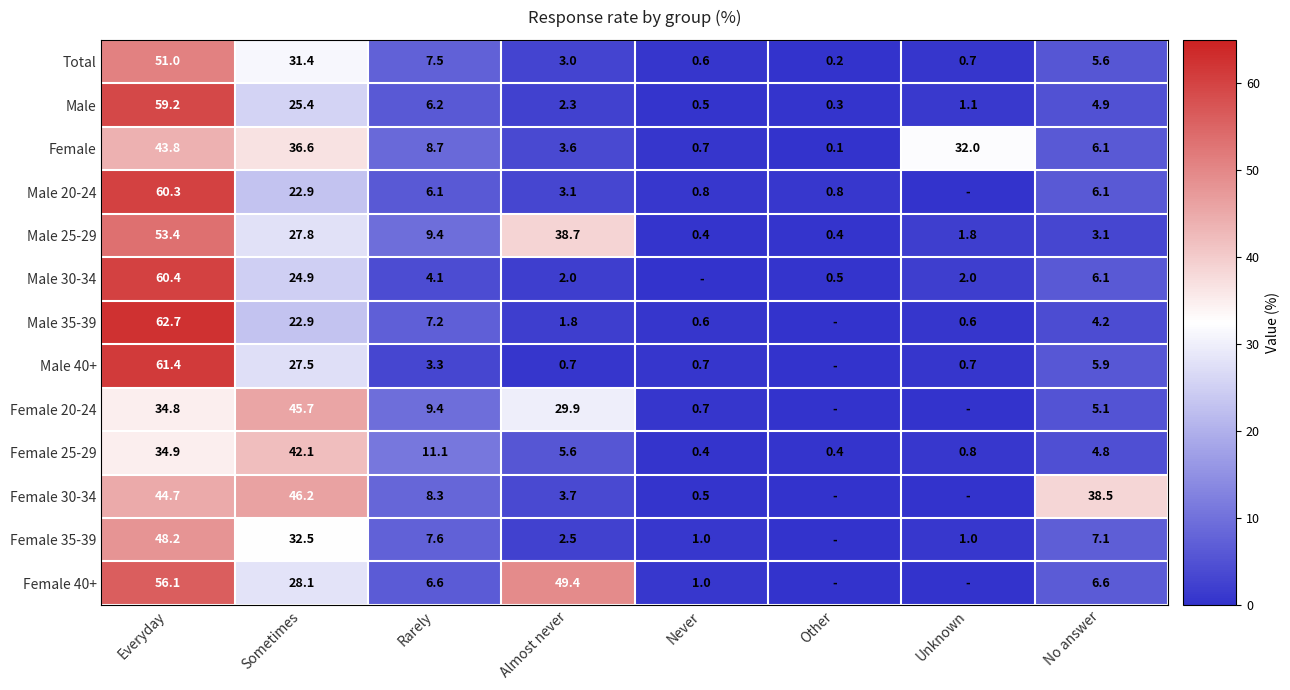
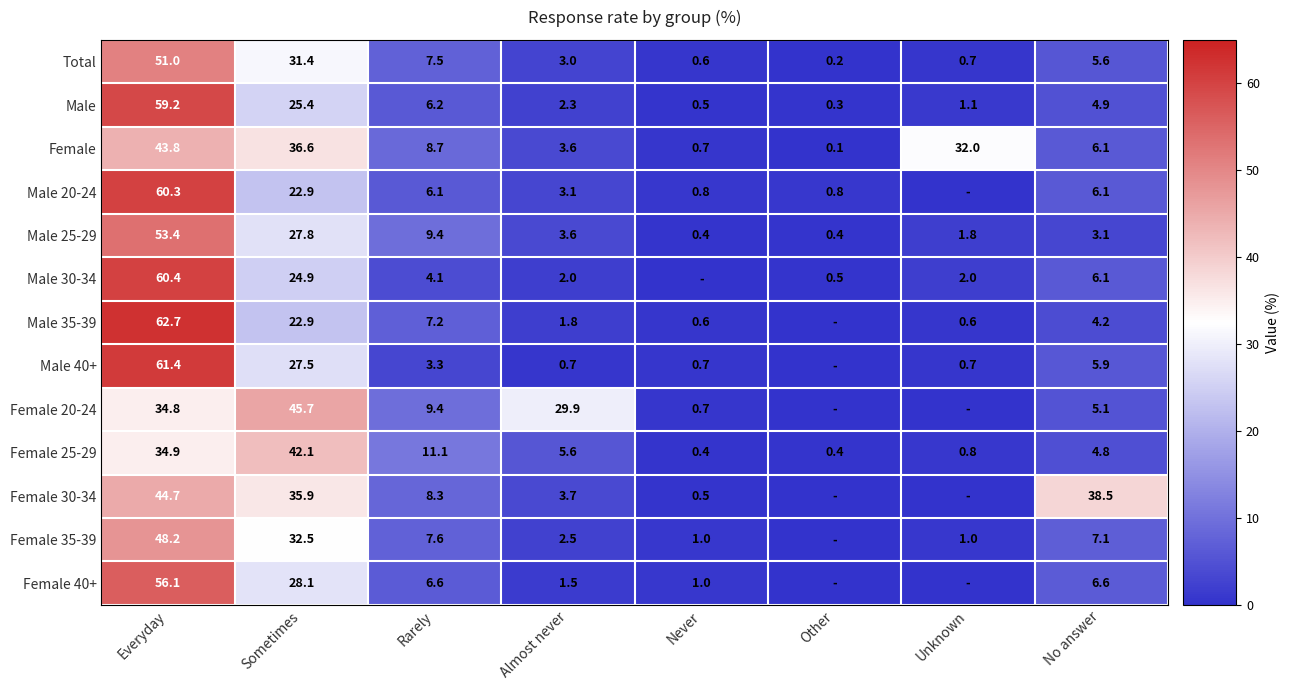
Male 25-29, Almost never: 38.7 -> 3.6
Female 30-34, Sometimes: 46.2 -> 35.9
Female 40+, Almost never: 49.4 -> 1.5
